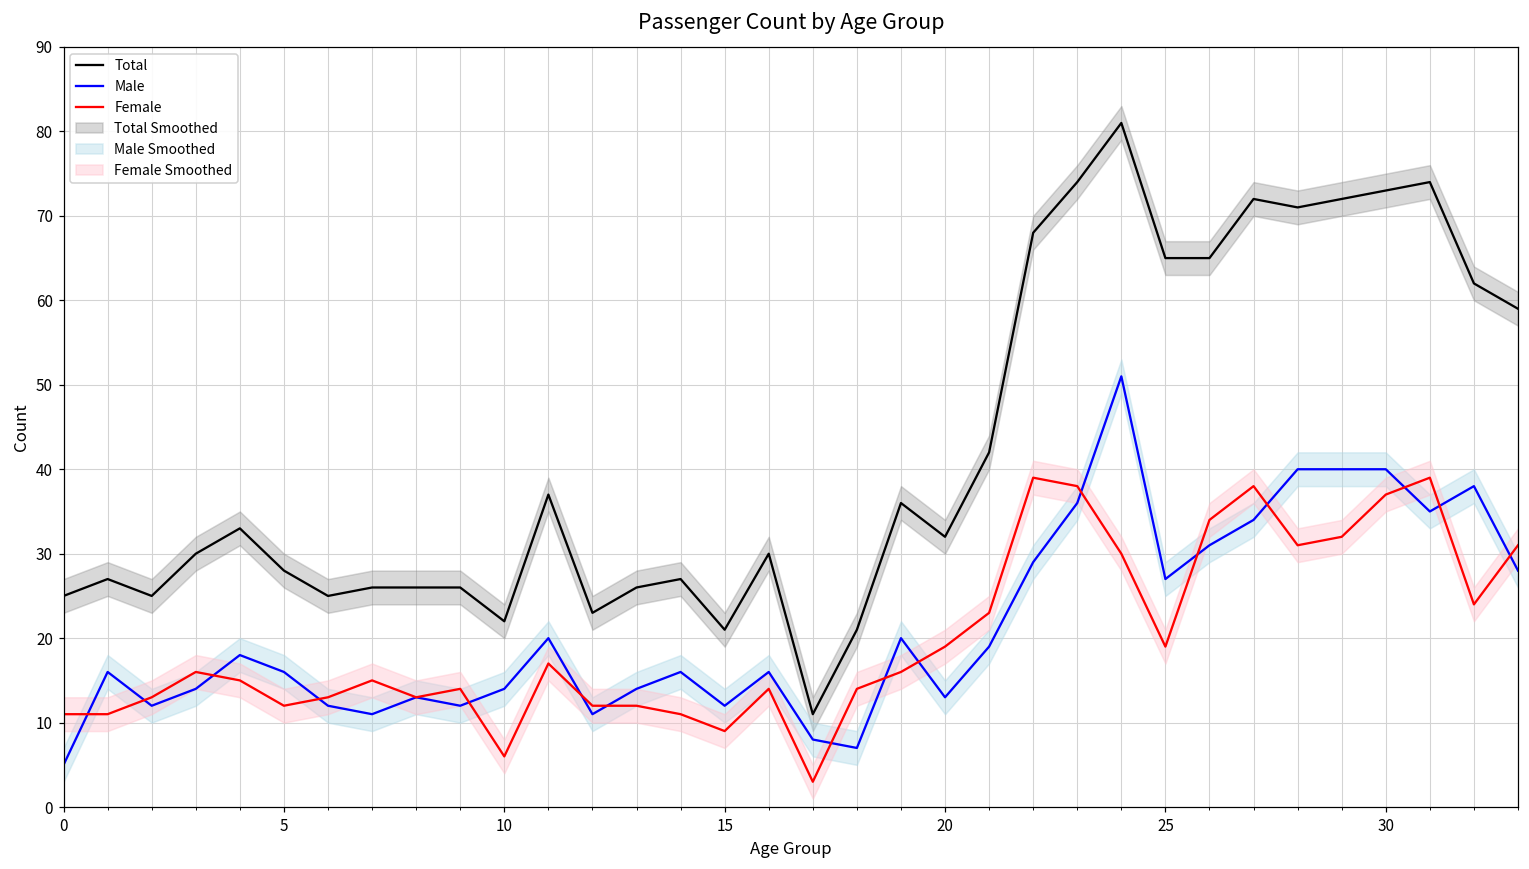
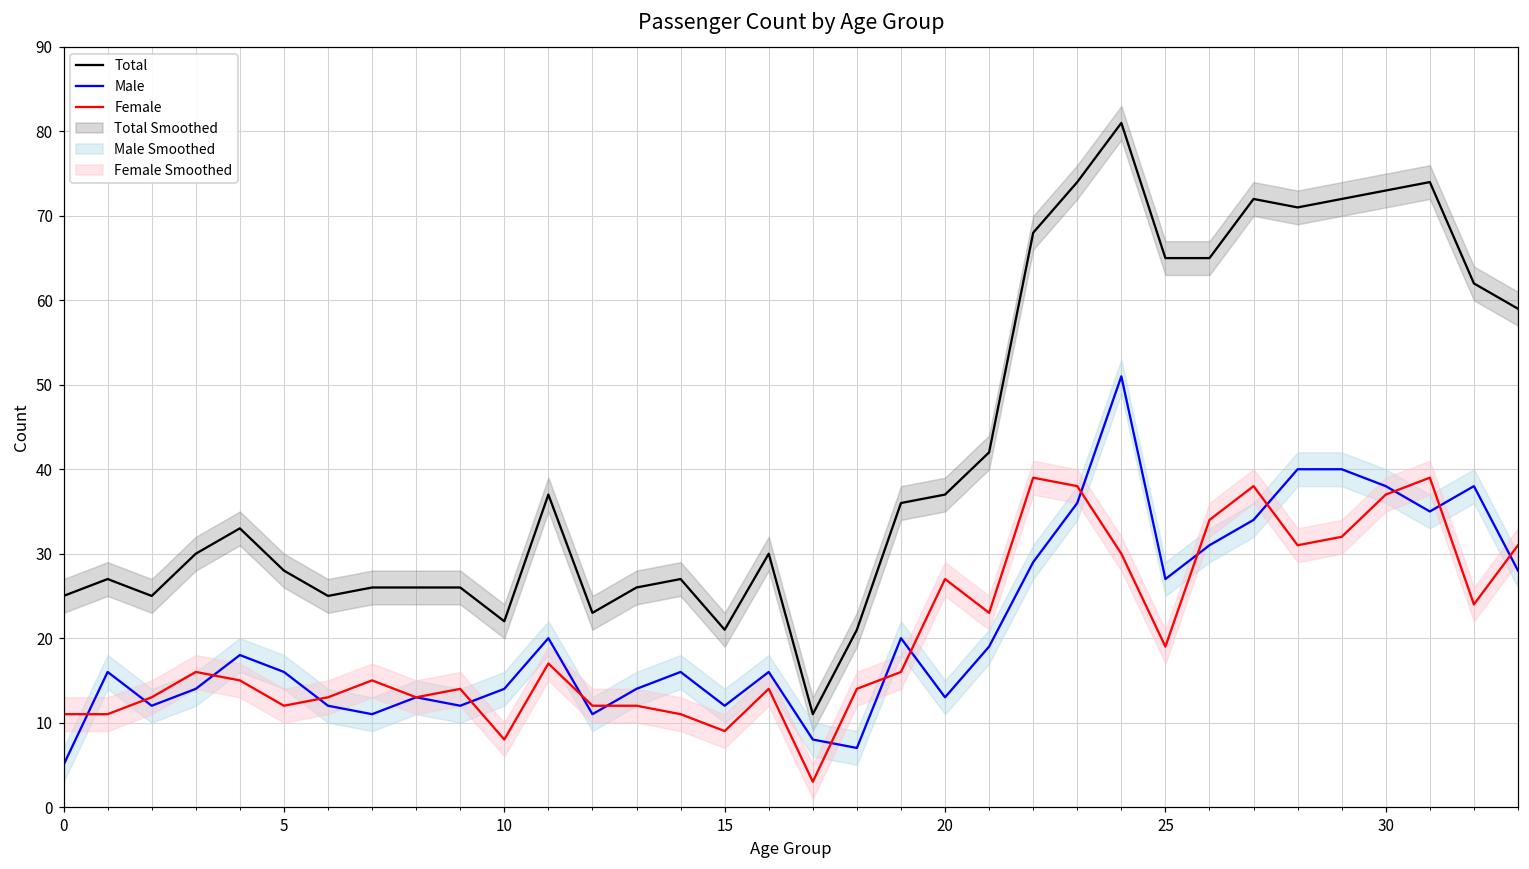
Female, 10: 6 -> 8
Total, 20: 32 -> 37
Female, 20: 19 -> 27
Male, 30: 40 -> 38
